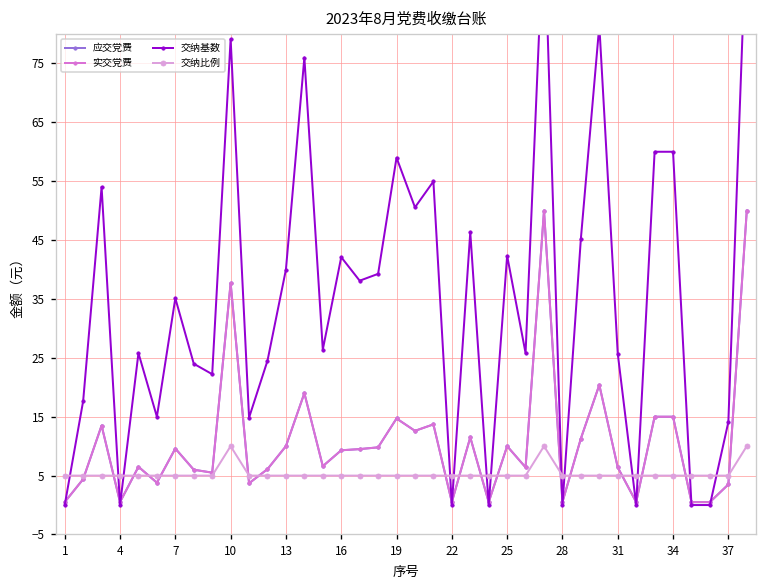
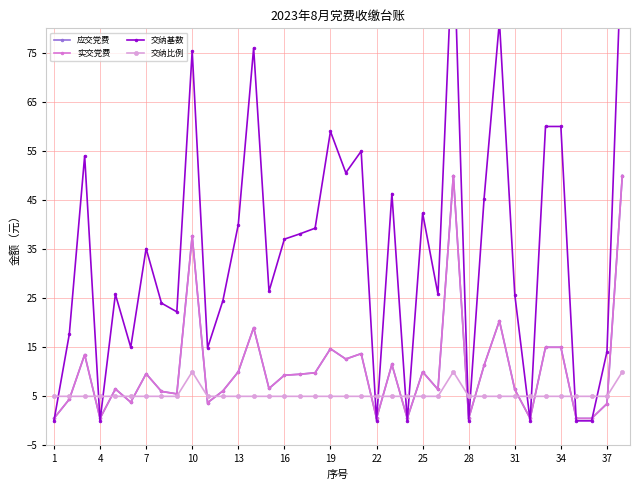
交纳基数, 10: 79 -> 75
交纳基数, 16: 42 -> 37
